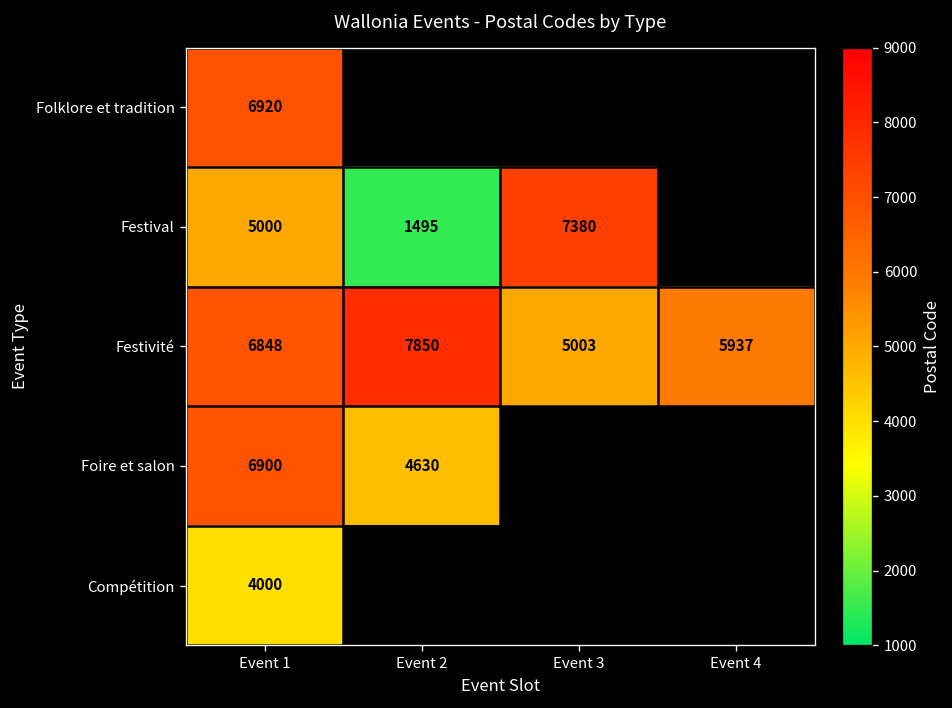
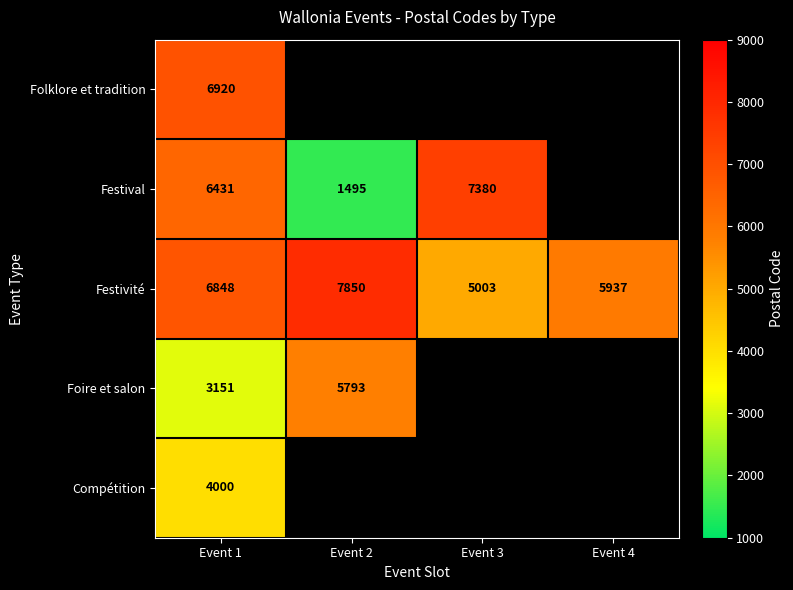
Festival, Event 1: 5000 -> 6431
Foire et salon, Event 1: 6900 -> 3151
Foire et salon, Event 2: 4630 -> 5793
